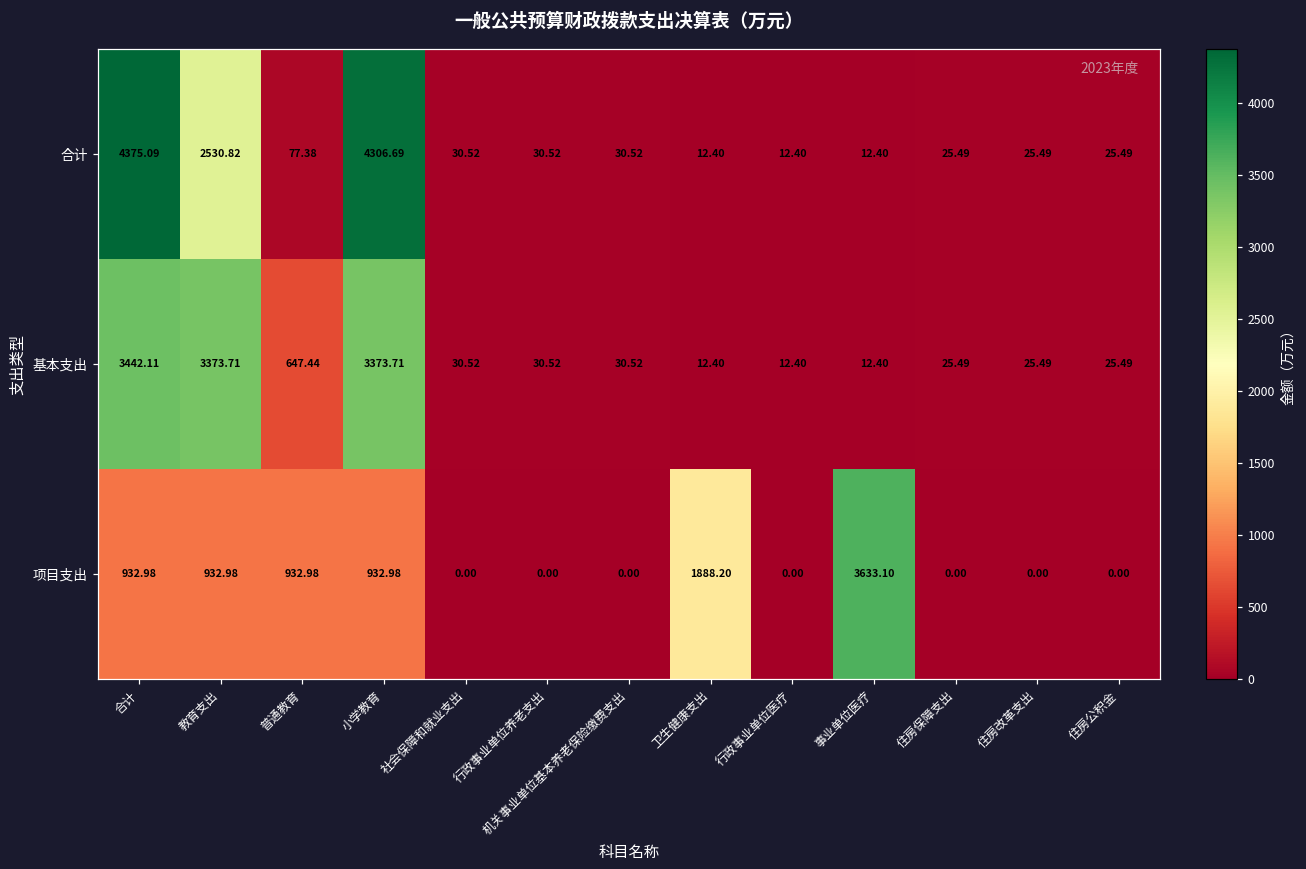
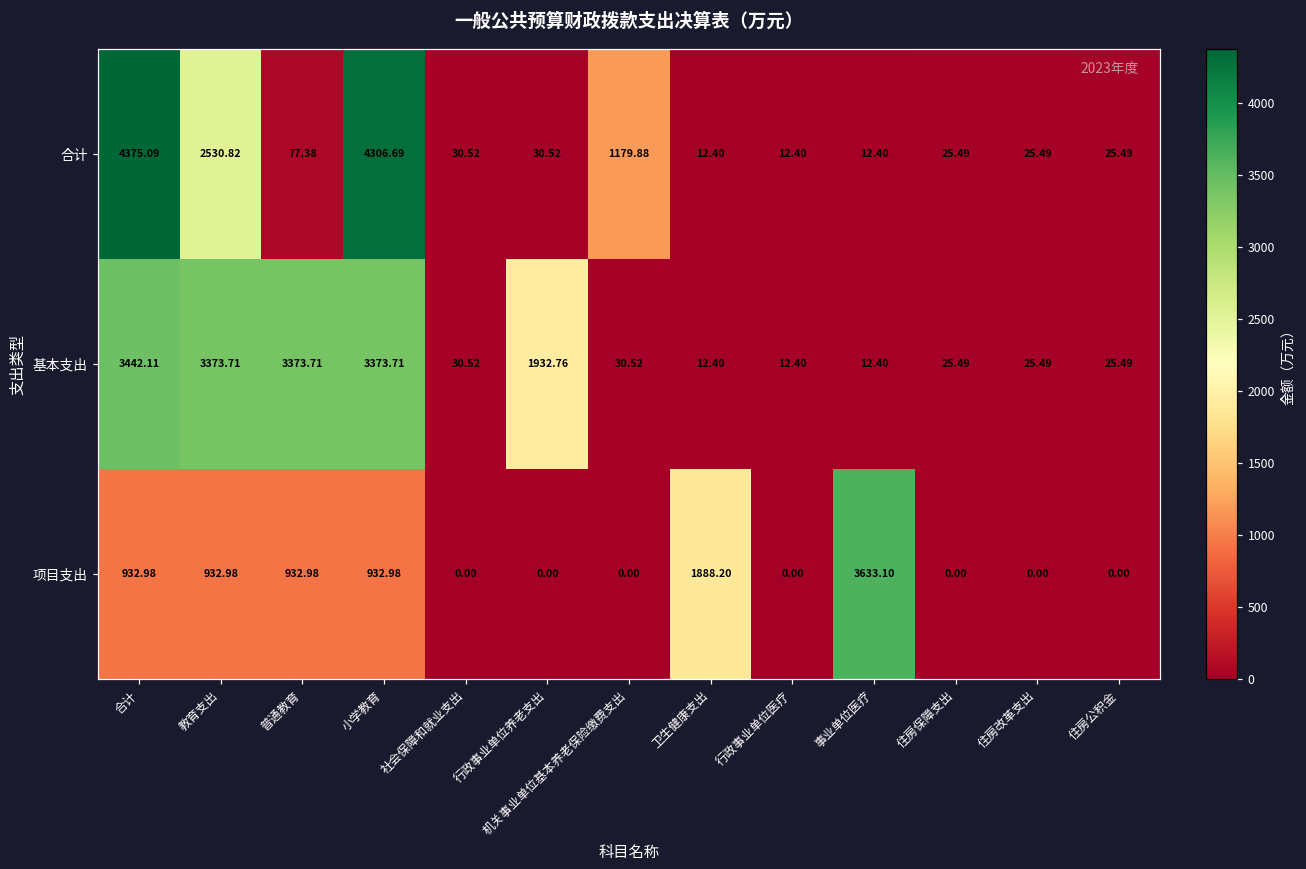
合计, 机关事业单位基本养老保险缴费支出: 30.52 -> 1179.88
基本支出, 普通教育: 647.44 -> 3373.71
基本支出, 行政事业单位养老支出: 30.52 -> 1932.76
